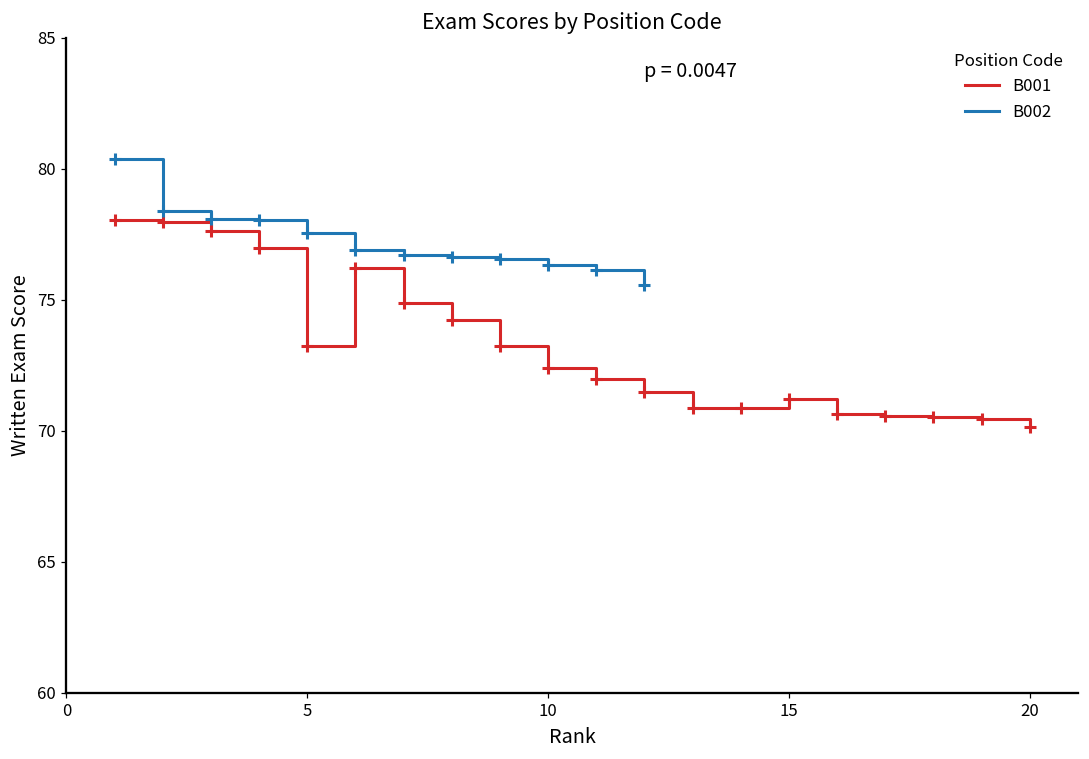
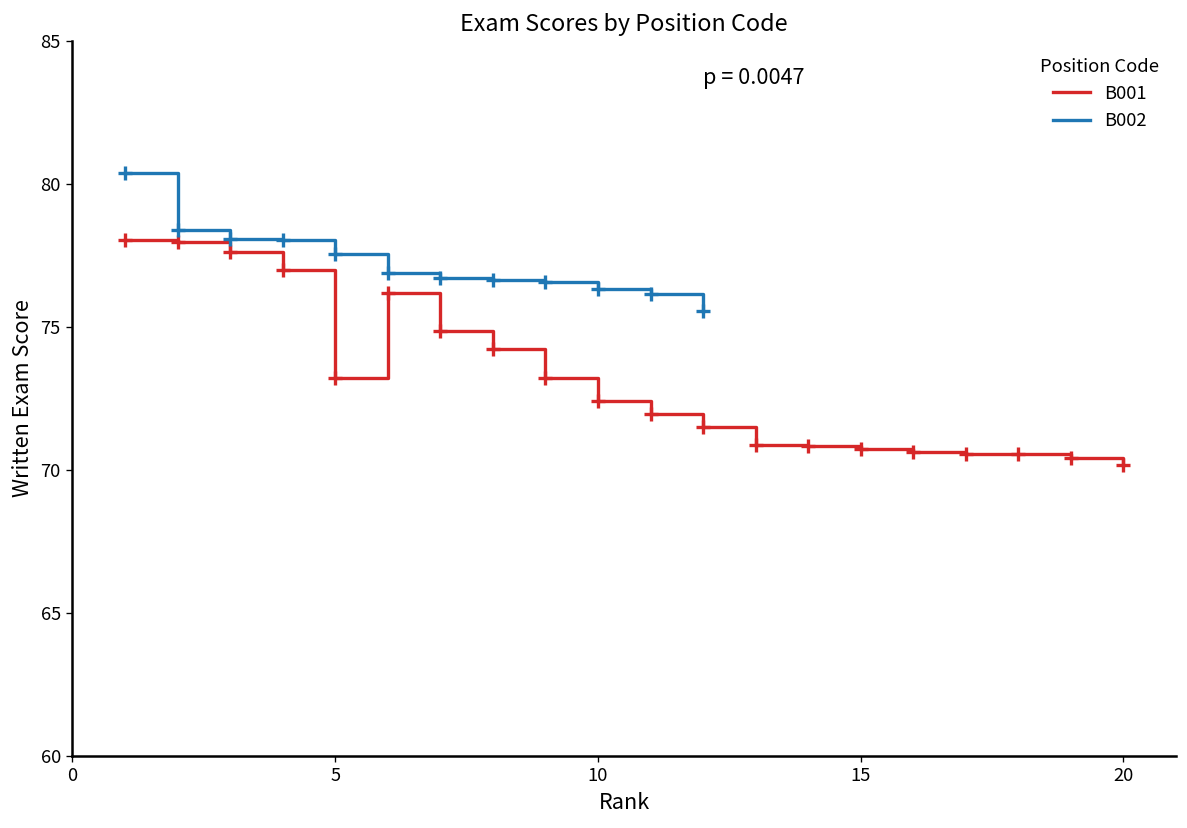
B001, 15: 71.2 -> 70.7
